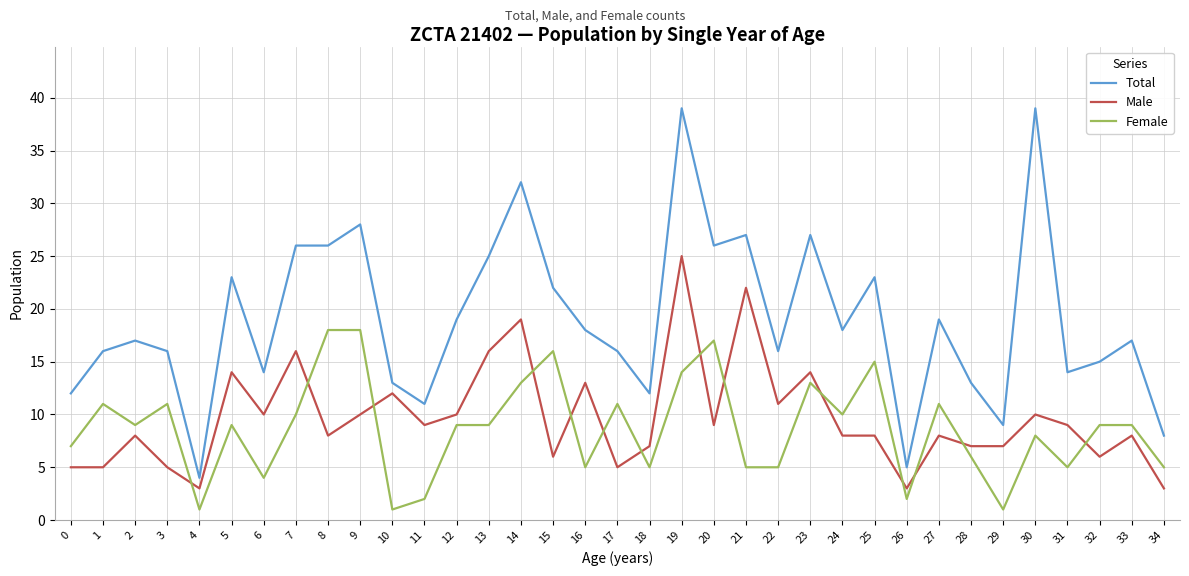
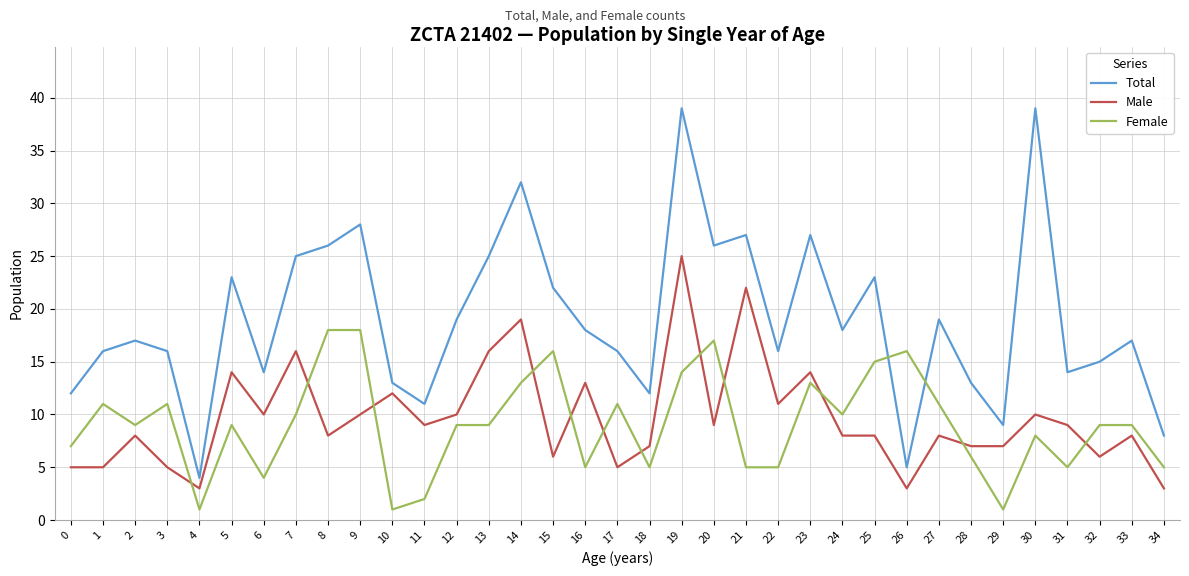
Total, 7: 26 -> 25
Female, 26: 2 -> 16
